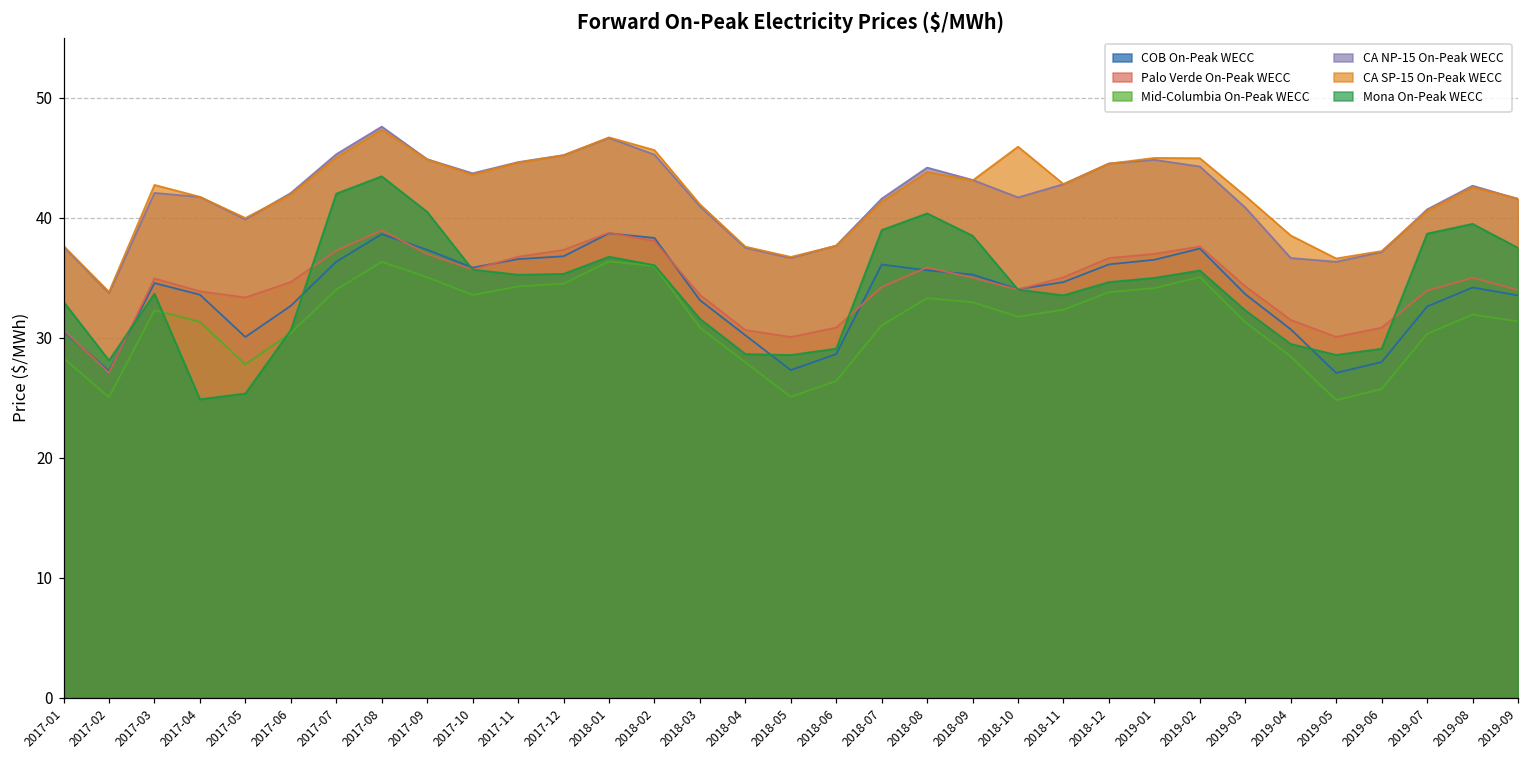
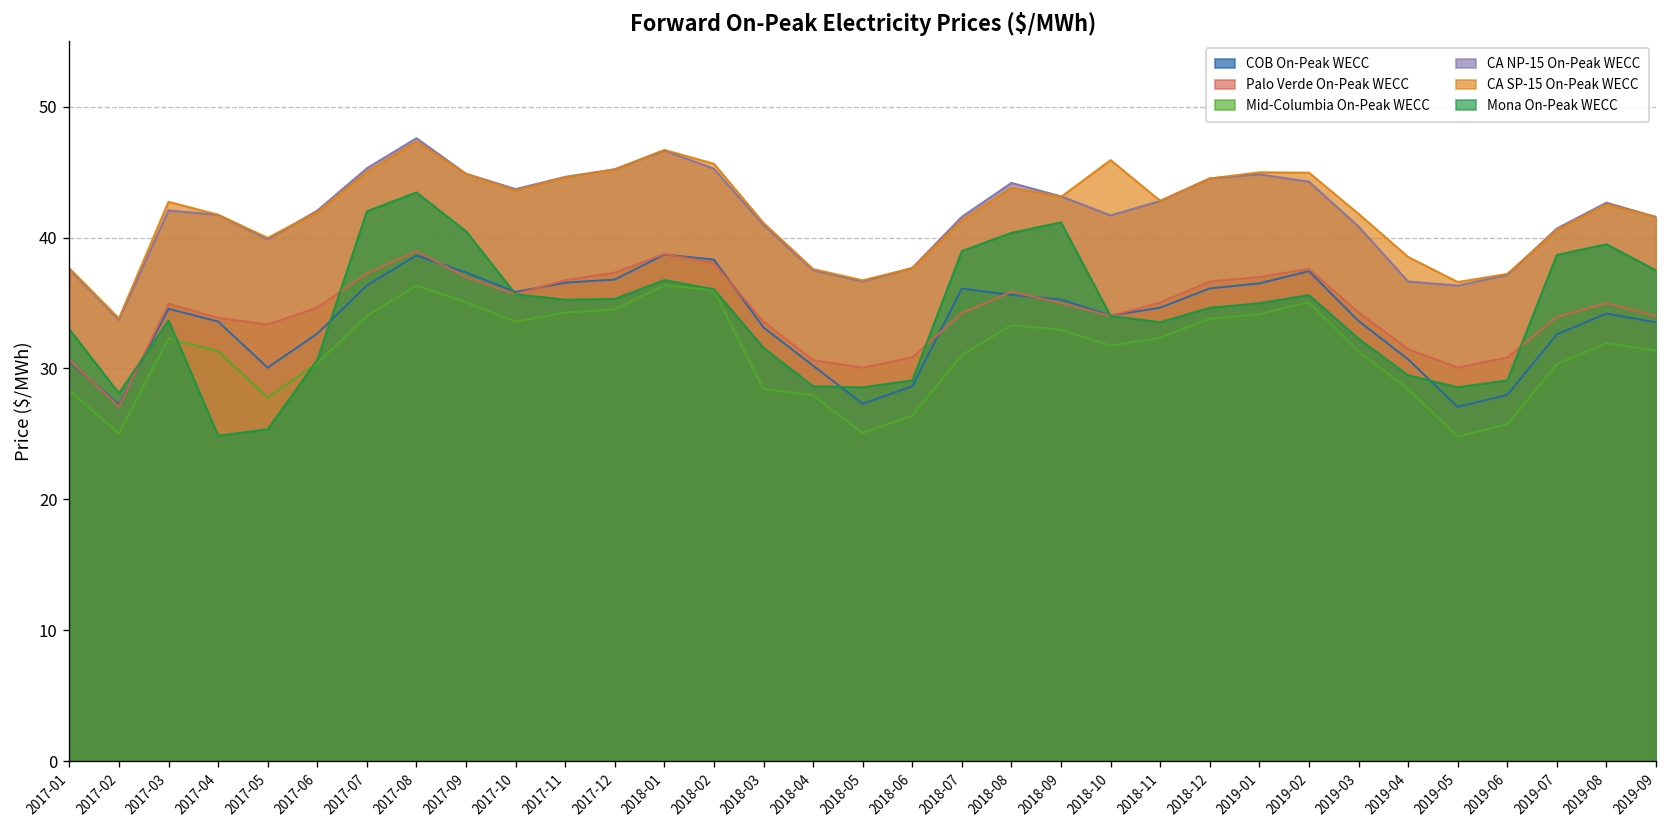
Mid-Columbia On-Peak WECC, 2018-03: 30.8 -> 28.4
Mona On-Peak WECC, 2018-09: 38.5 -> 41.2
